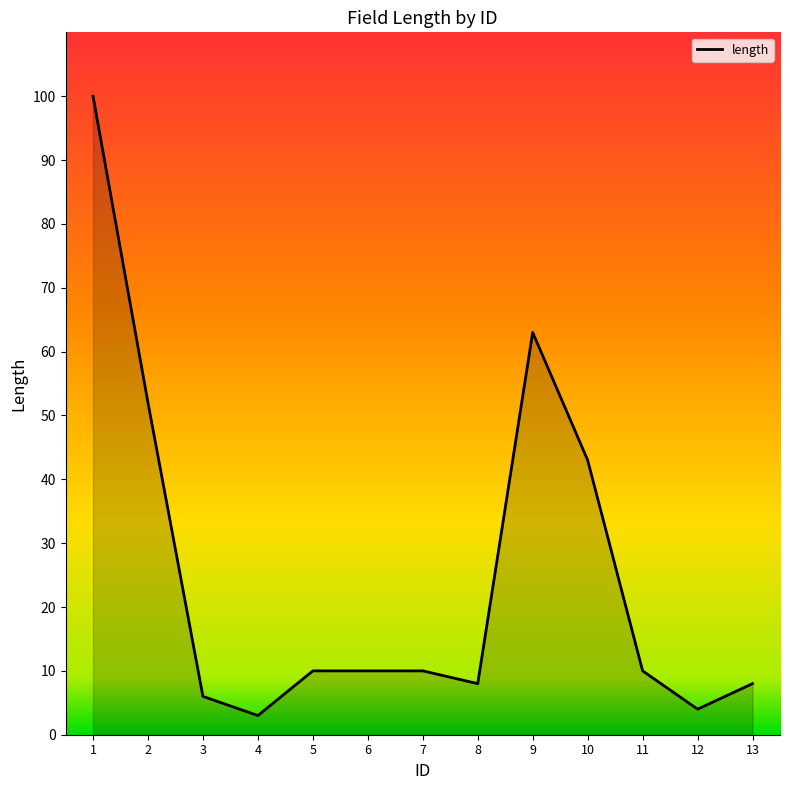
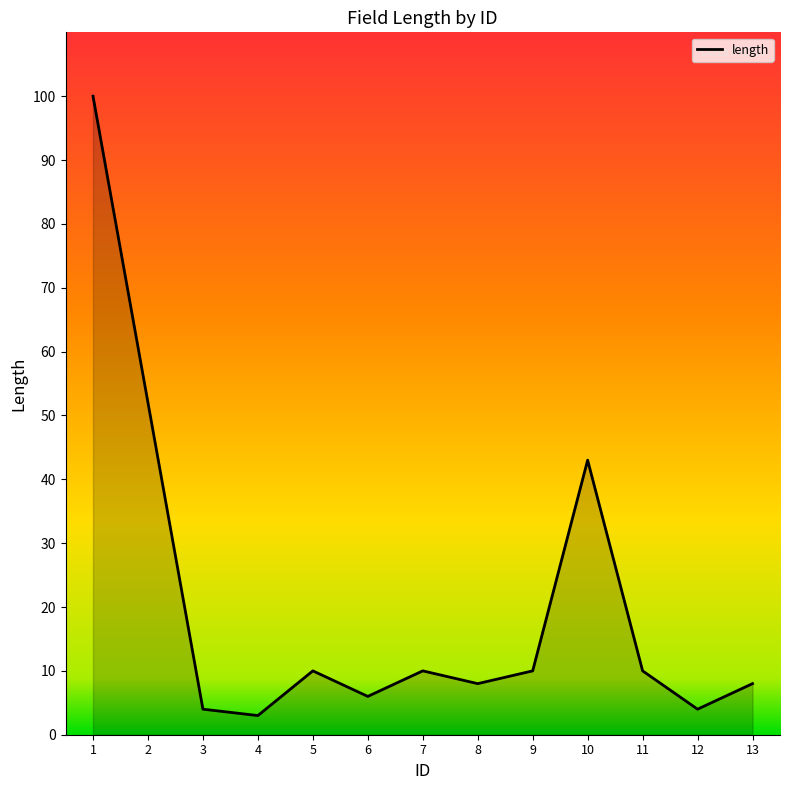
3: 6 -> 4
6: 10 -> 6
9: 63 -> 10
